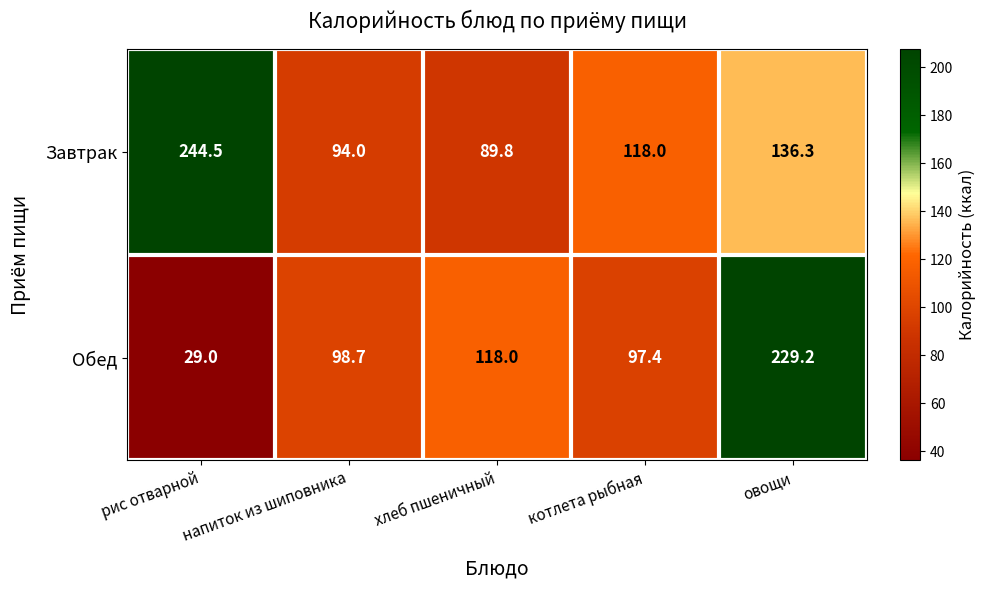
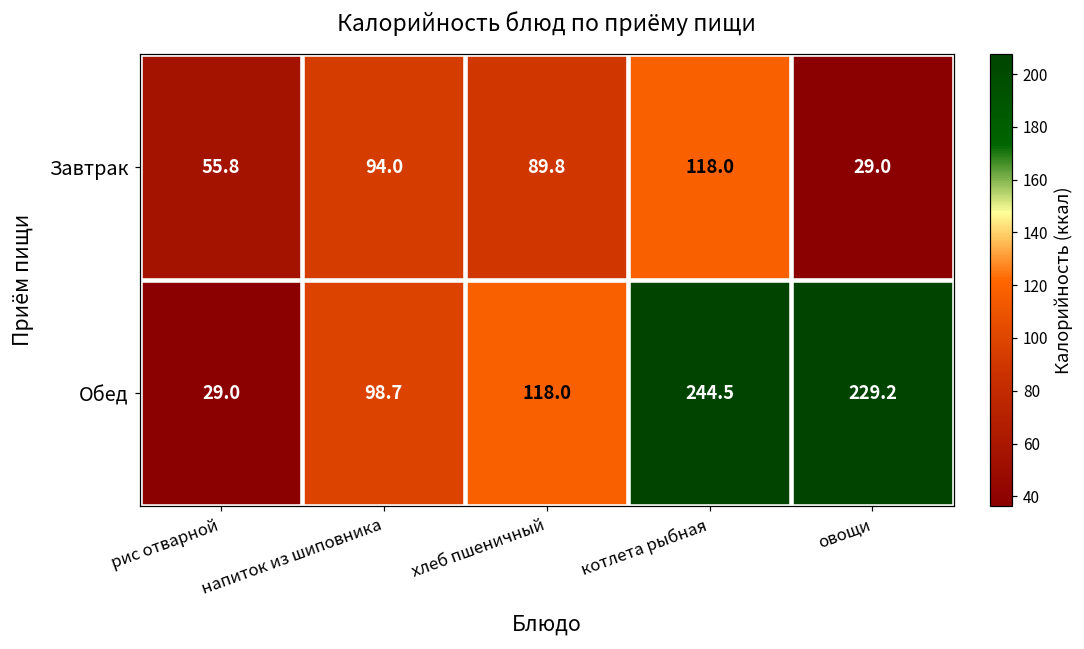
Завтрак, рис отварной: 244.5 -> 55.8
Завтрак, овощи: 136.3 -> 29.0
Обед, котлета рыбная: 97.4 -> 244.5
